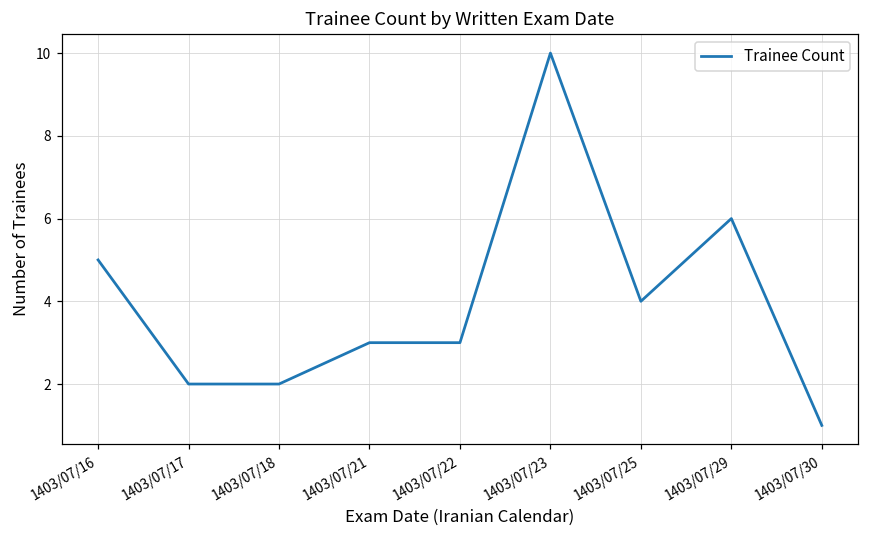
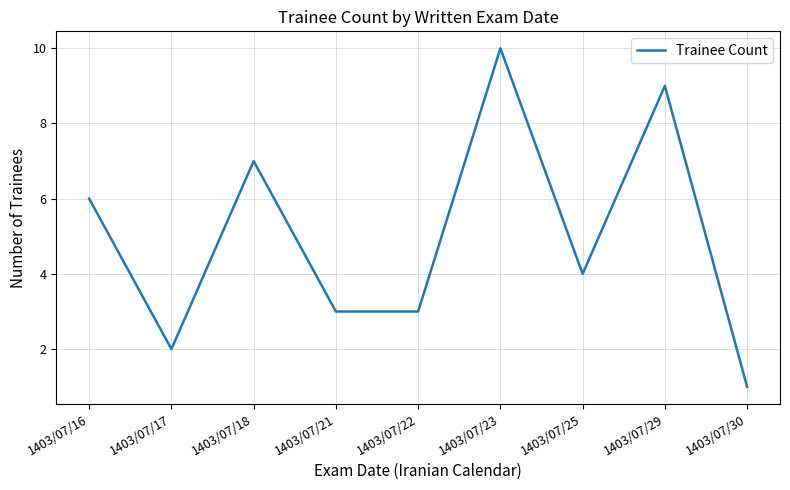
1403/07/16: 5 -> 6
1403/07/18: 2 -> 7
1403/07/29: 6 -> 9
